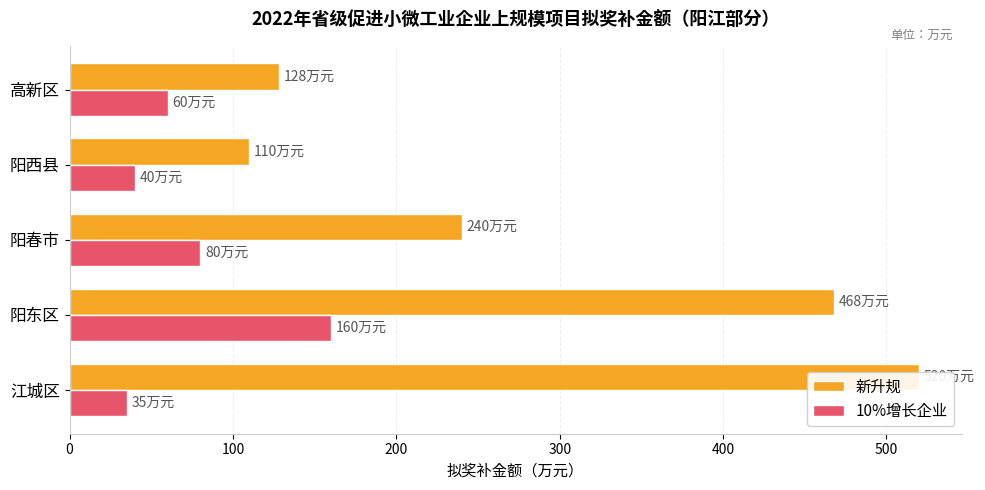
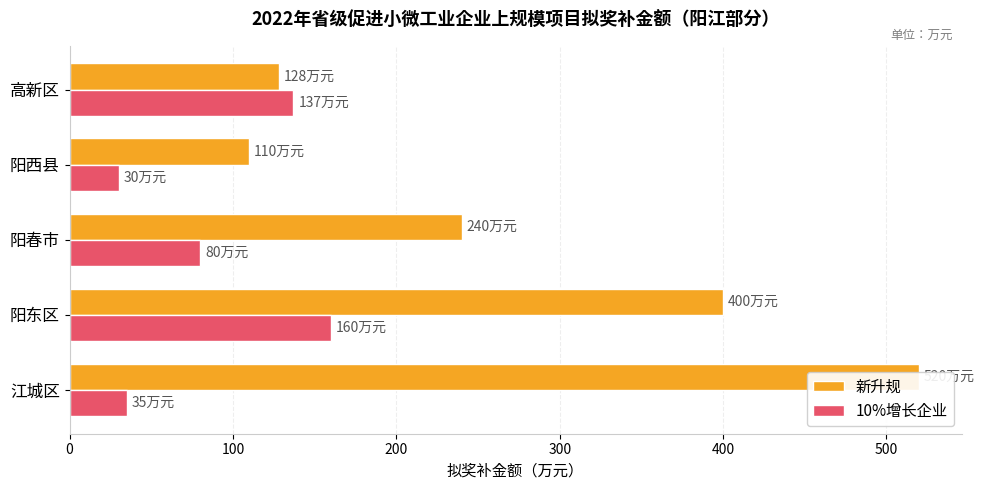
10%增长企业, 高新区: 60 -> 137
10%增长企业, 阳西县: 40 -> 30
新升规, 阳东区: 468 -> 400
